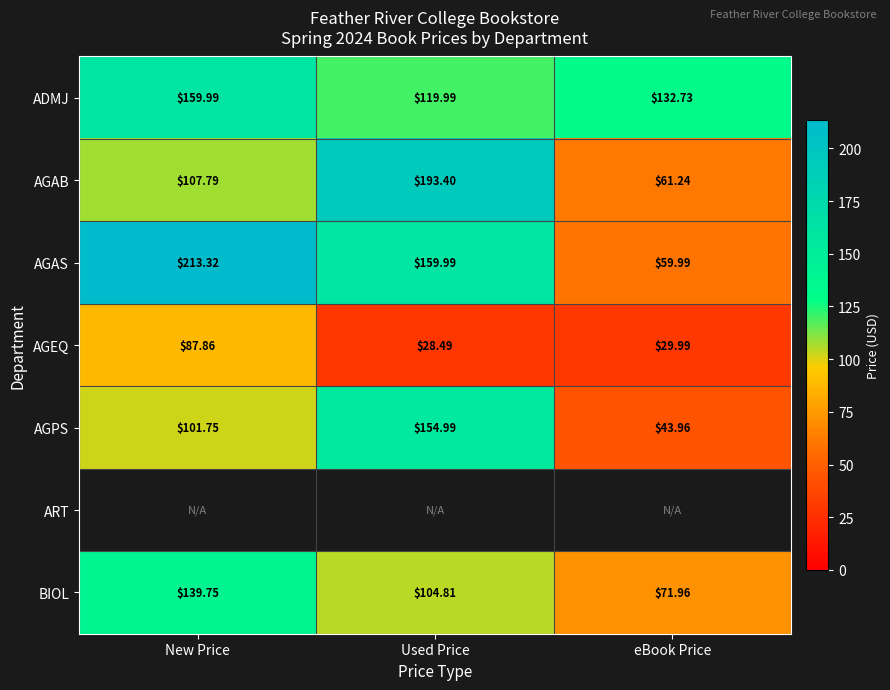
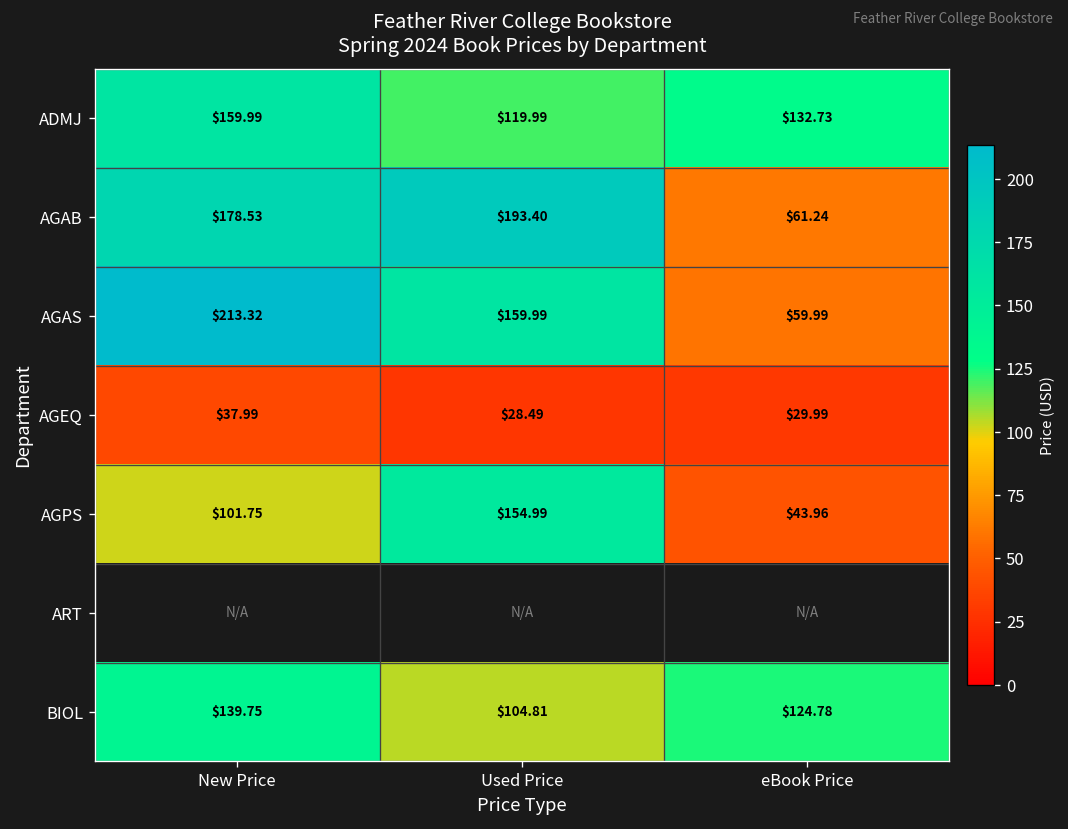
AGAB, New Price: $107.79 -> $178.53
AGEQ, New Price: $87.86 -> $37.99
BIOL, eBook Price: $71.96 -> $124.78
